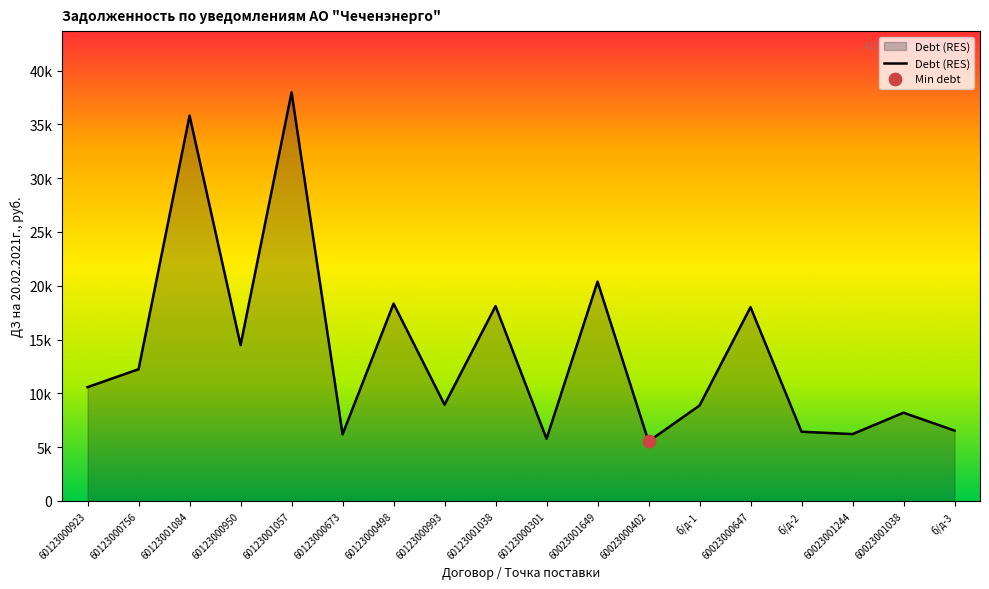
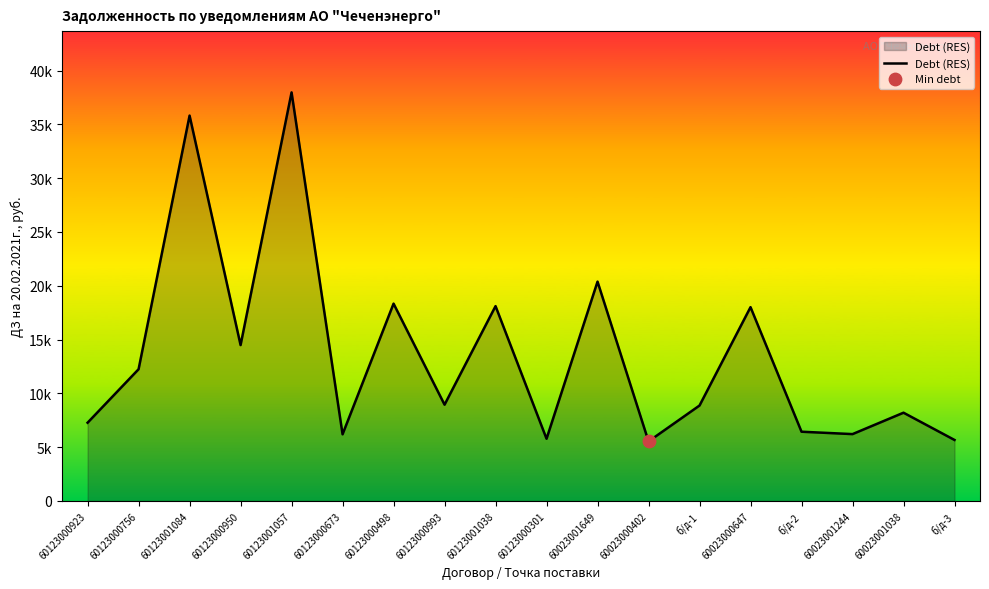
Debt (RES), 60123000923: 10600 -> 7300
Debt (RES), б/д-3: 6500 -> 5700
